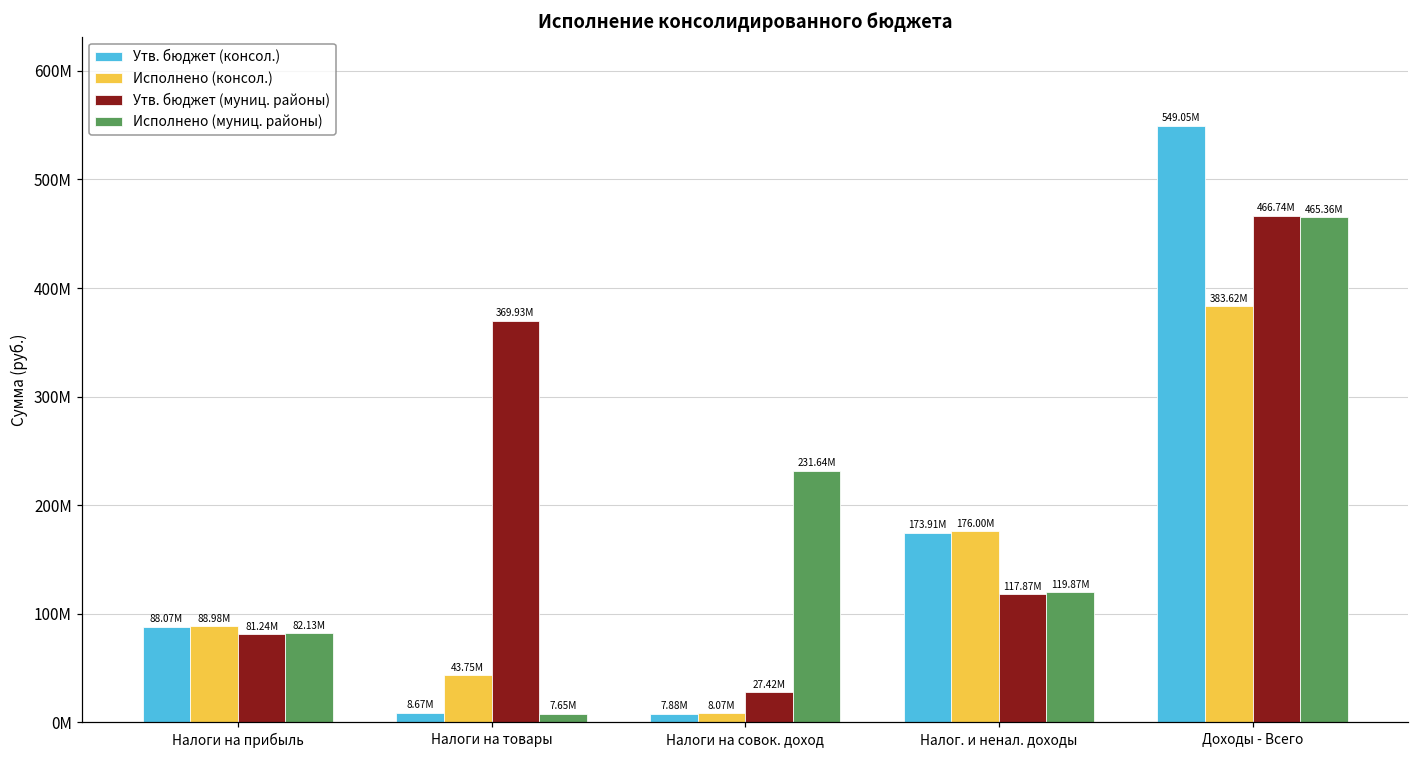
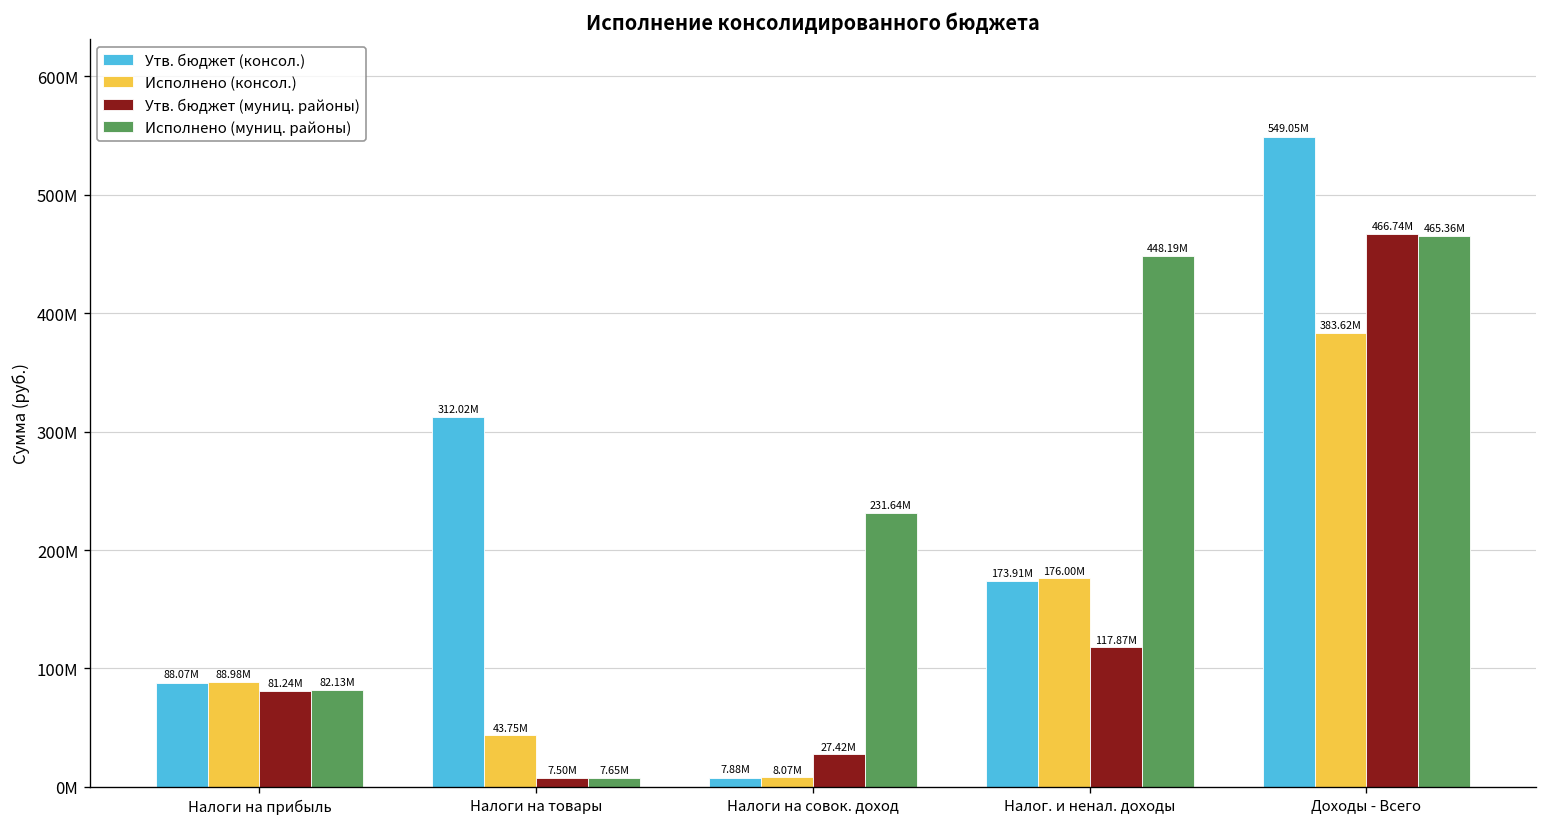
Утв. бюджет (консол.), Налоги на товары: 8.67M -> 312.02M
Утв. бюджет (муниц. районы), Налоги на товары: 369.93M -> 7.50M
Исполнено (муниц. районы), Налог. и ненал. доходы: 119.87M -> 448.19M
